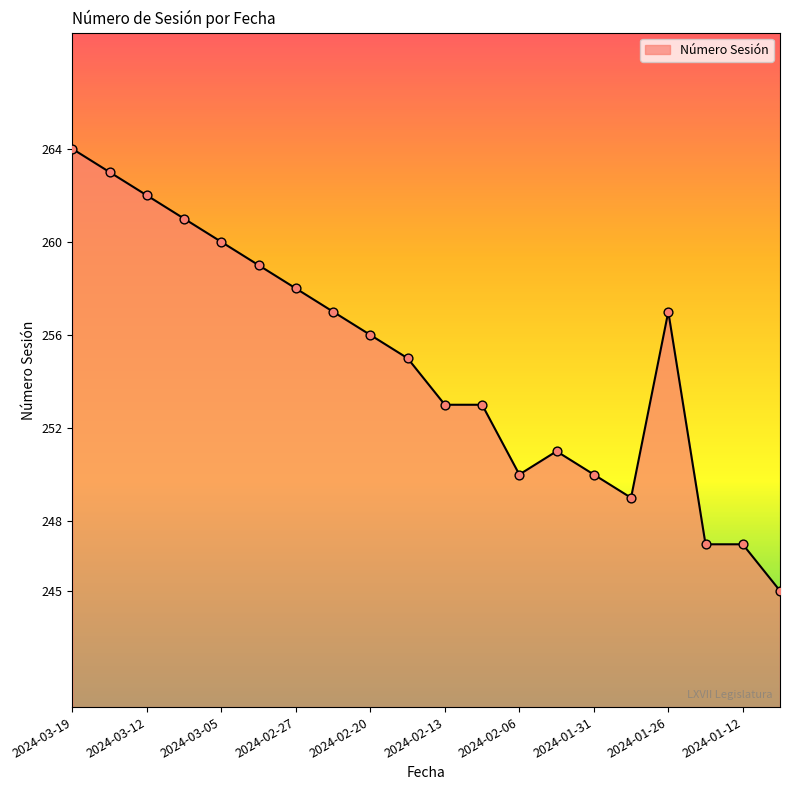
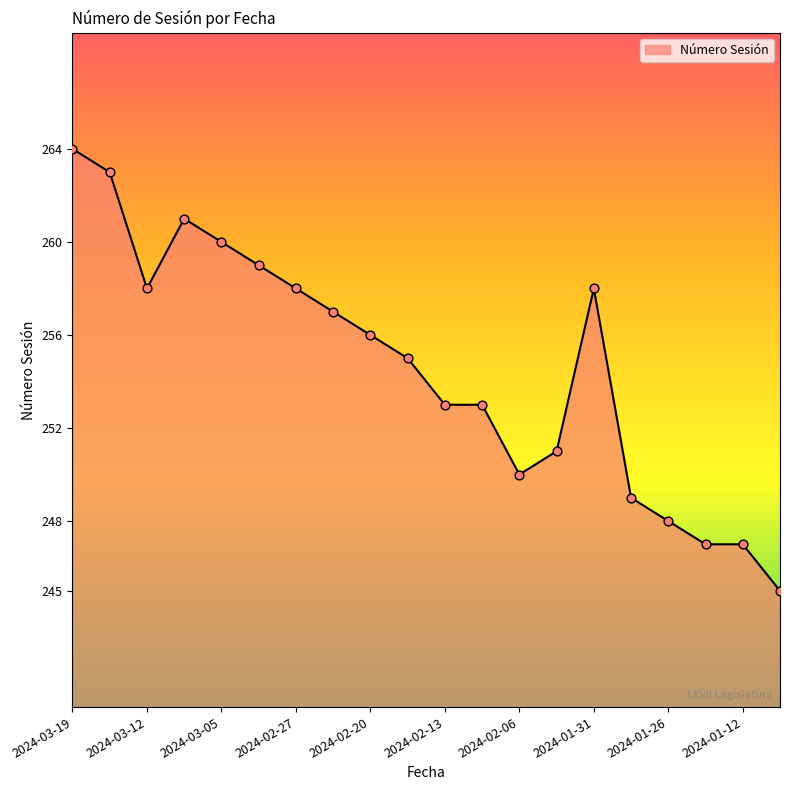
2024-03-12: 262 -> 258
2024-01-31: 250 -> 258
2024-01-26: 257 -> 248
